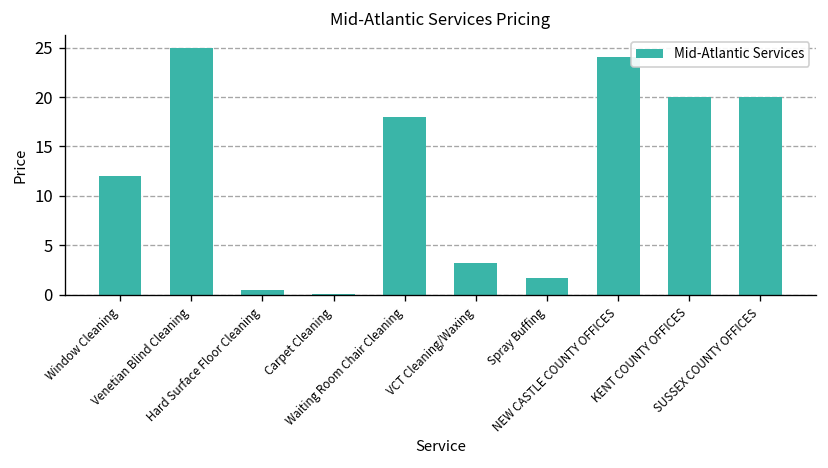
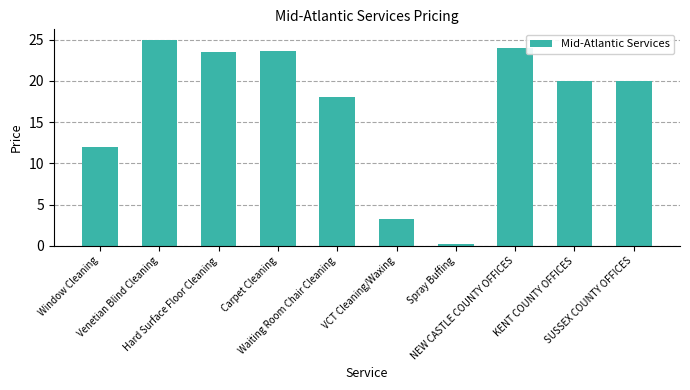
Hard Surface Floor Cleaning: 0 -> 23
Carpet Cleaning: 0 -> 24
Spray Buffing: 2 -> 0
